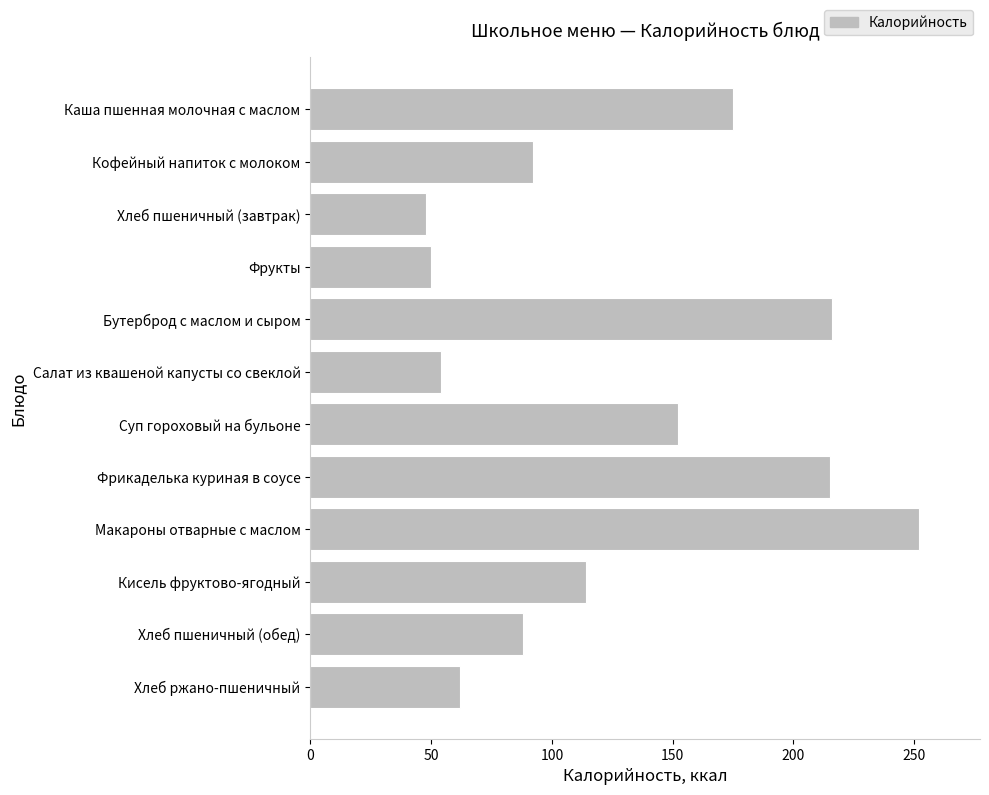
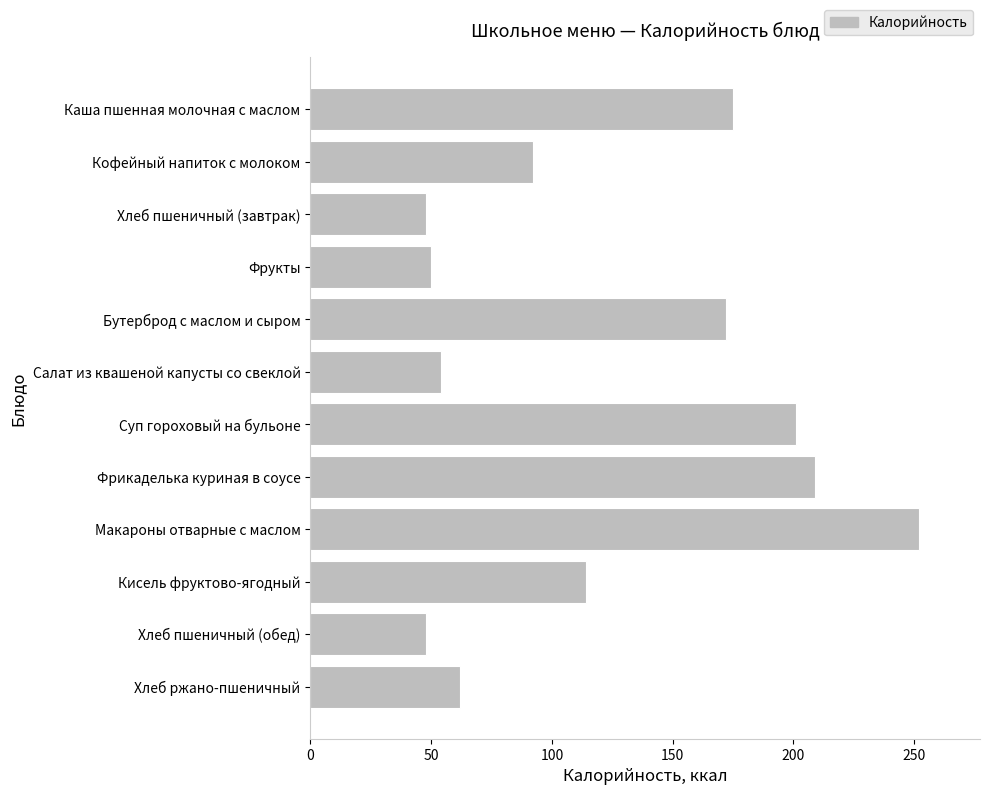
Бутерброд с маслом и сыром: 216 -> 172
Суп гороховый на бульоне: 152 -> 201
Фрикаделька куриная в соусе: 215 -> 209
Хлеб пшеничный (обед): 88 -> 48
